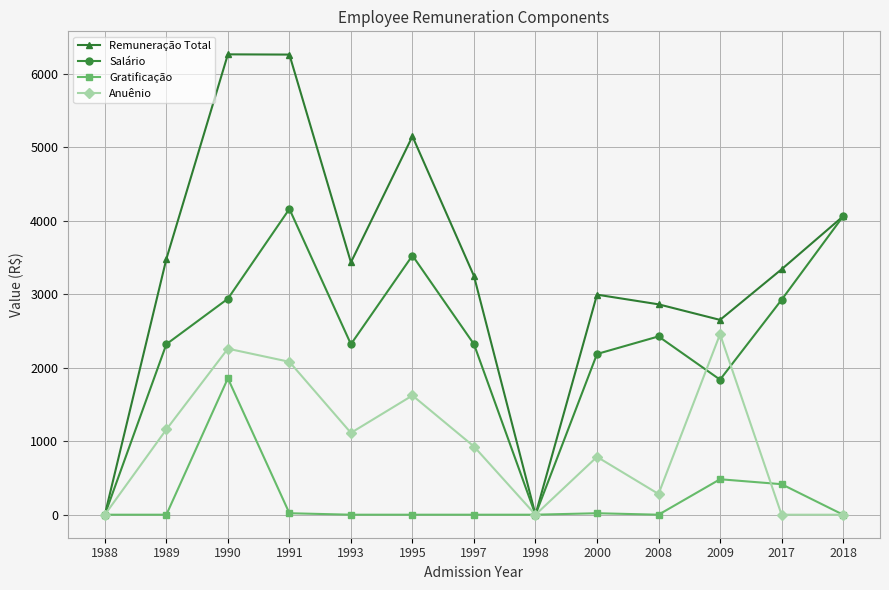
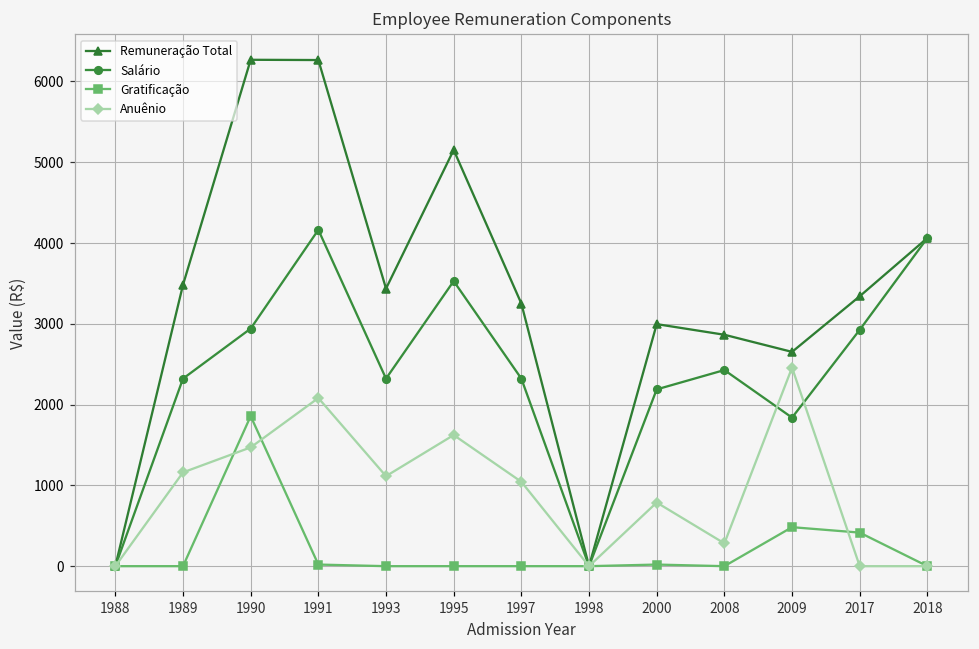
Anuênio, 1990: 2300 -> 1500
Anuênio, 1997: 900 -> 1000
